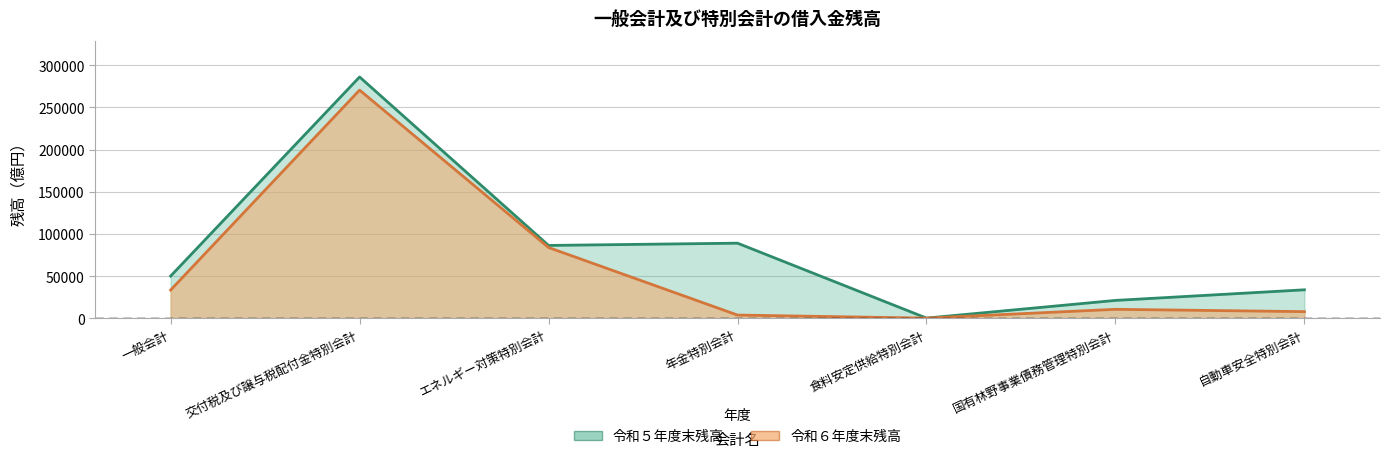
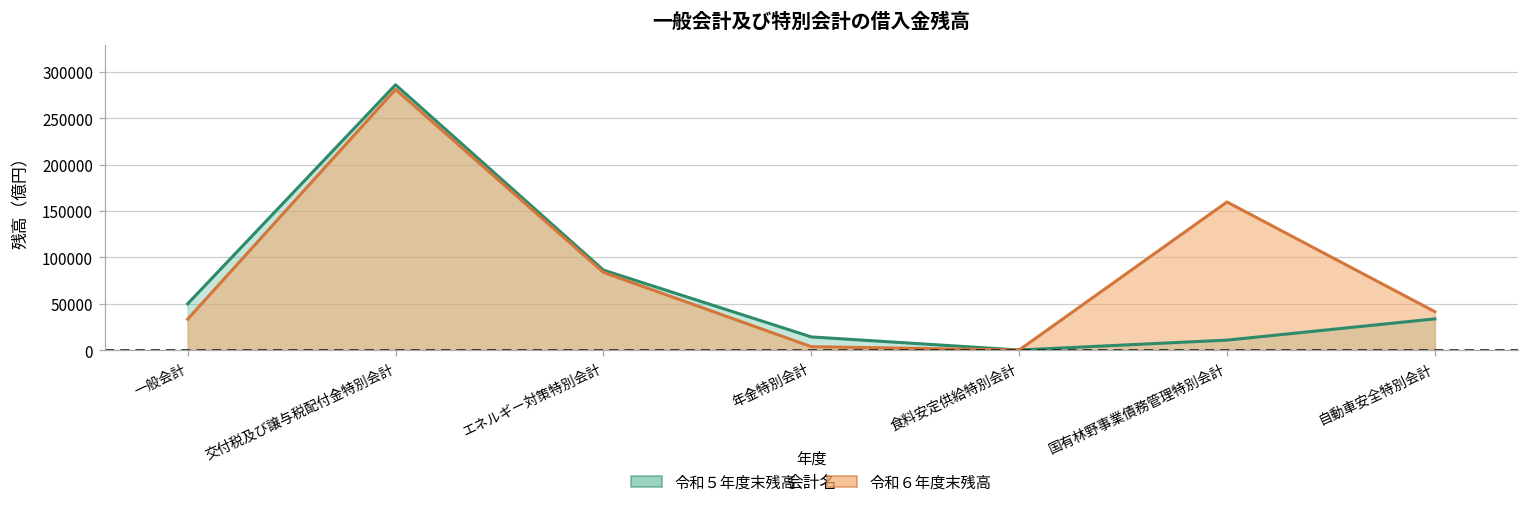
令和６年度末残高, 交付税及び譲与税配付金特別会計: 270000 -> 280000
令和５年度末残高, 年金特別会計: 90000 -> 10000
令和５年度末残高, 国有林野事業債務管理特別会計: 20000 -> 10000
令和６年度末残高, 国有林野事業債務管理特別会計: 10000 -> 160000
令和６年度末残高, 自動車安全特別会計: 10000 -> 40000
